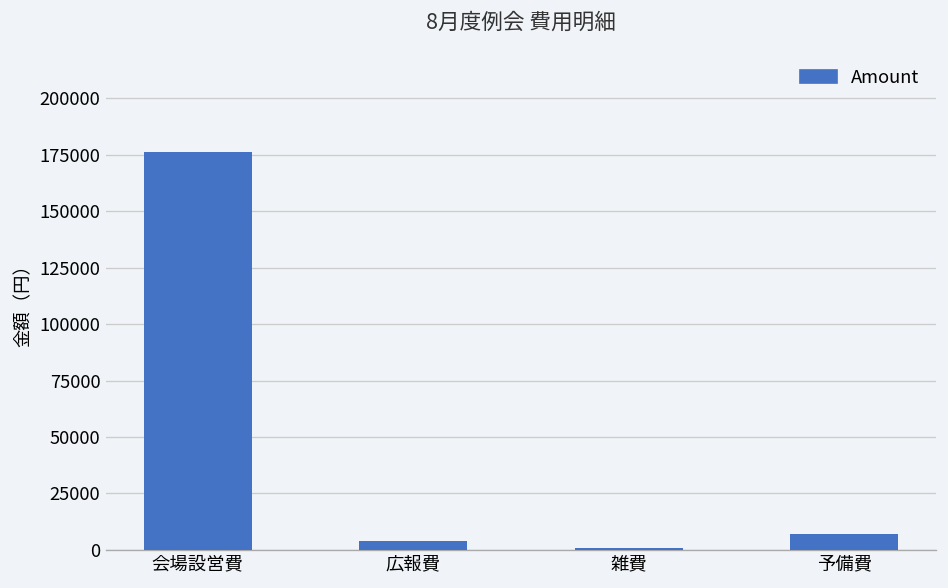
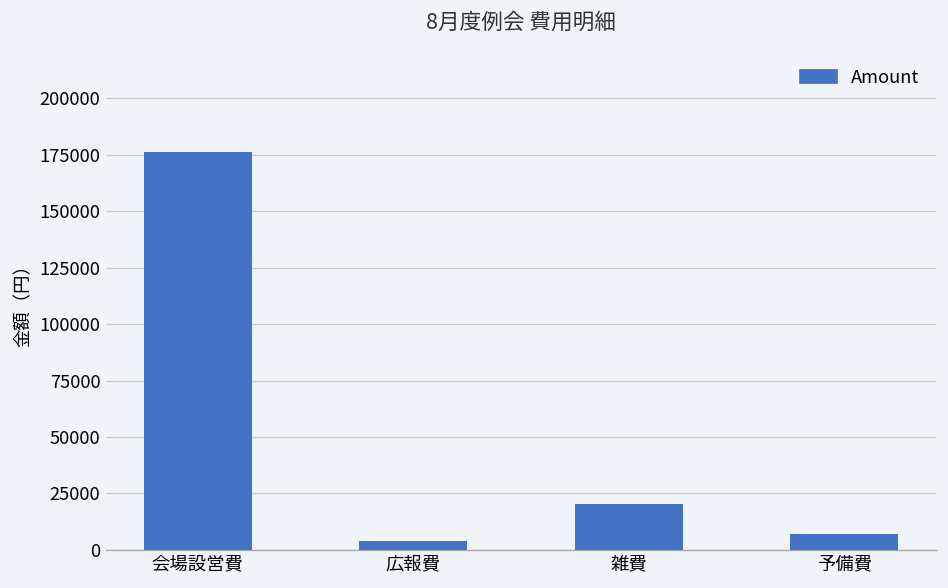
雑費: 1000 -> 20000
